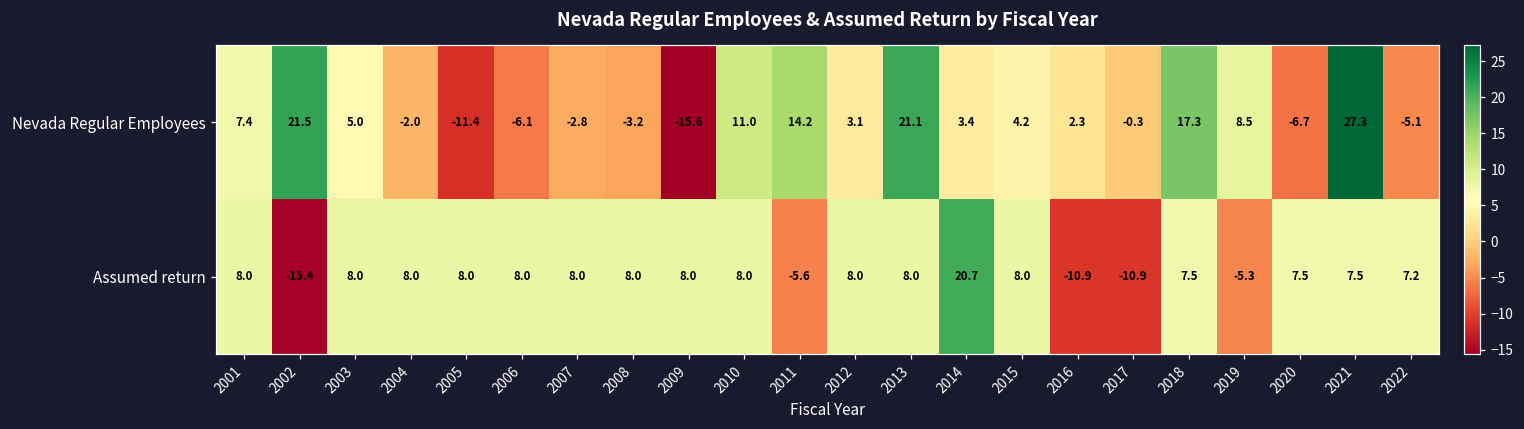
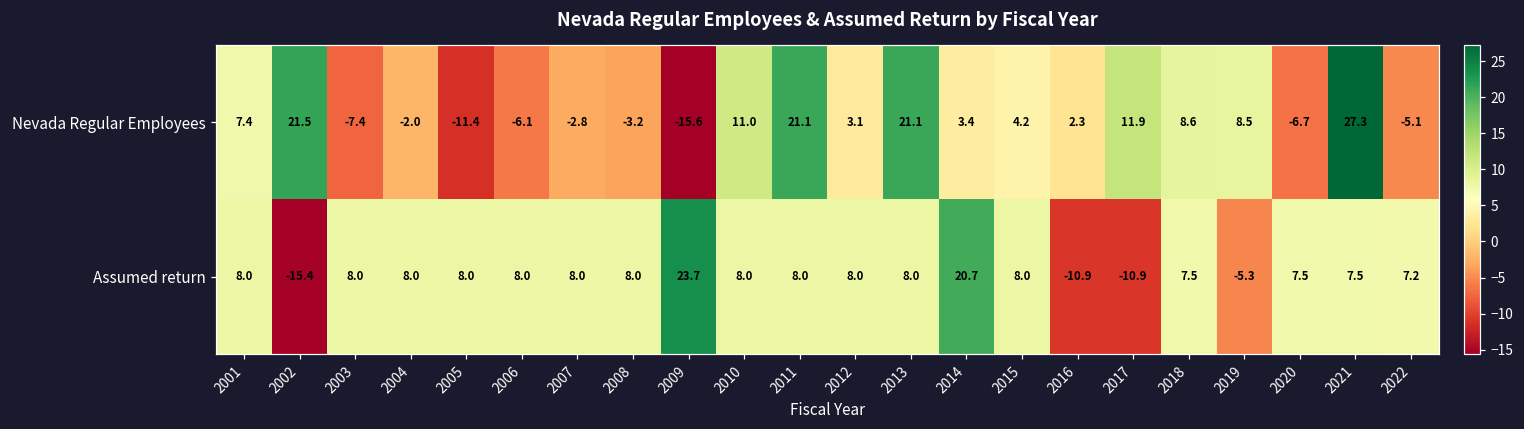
Nevada Regular Employees, 2003: 5.0 -> -7.4
Nevada Regular Employees, 2011: 14.2 -> 21.1
Nevada Regular Employees, 2017: -0.3 -> 11.9
Nevada Regular Employees, 2018: 17.3 -> 8.6
Assumed return, 2009: 8.0 -> 23.7
Assumed return, 2011: -5.6 -> 8.0
